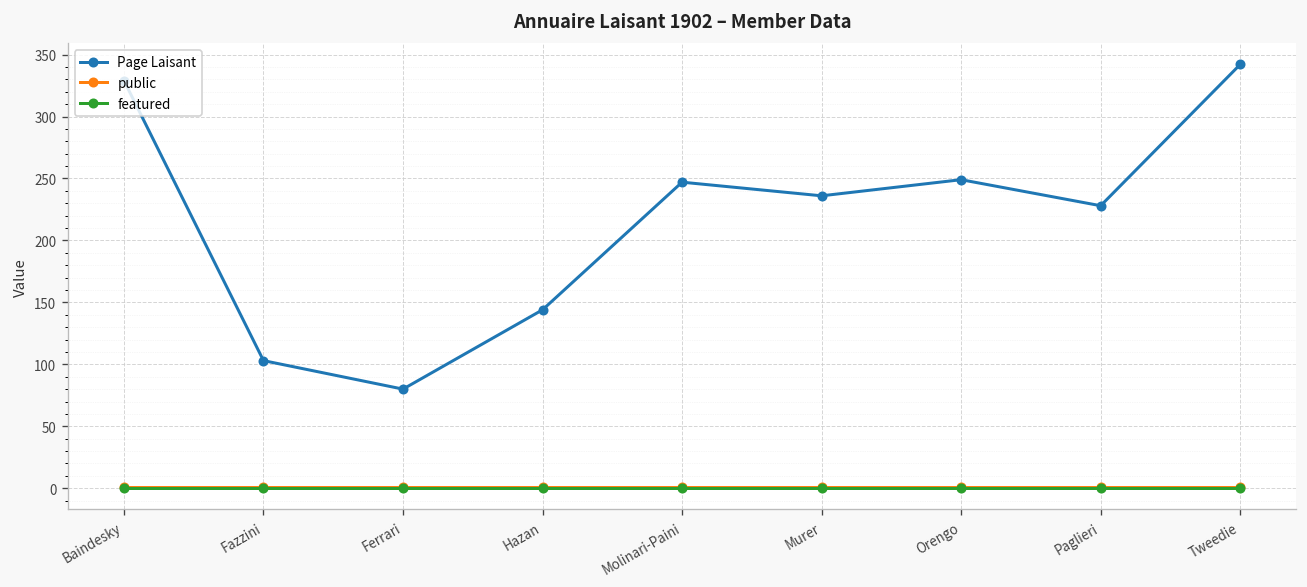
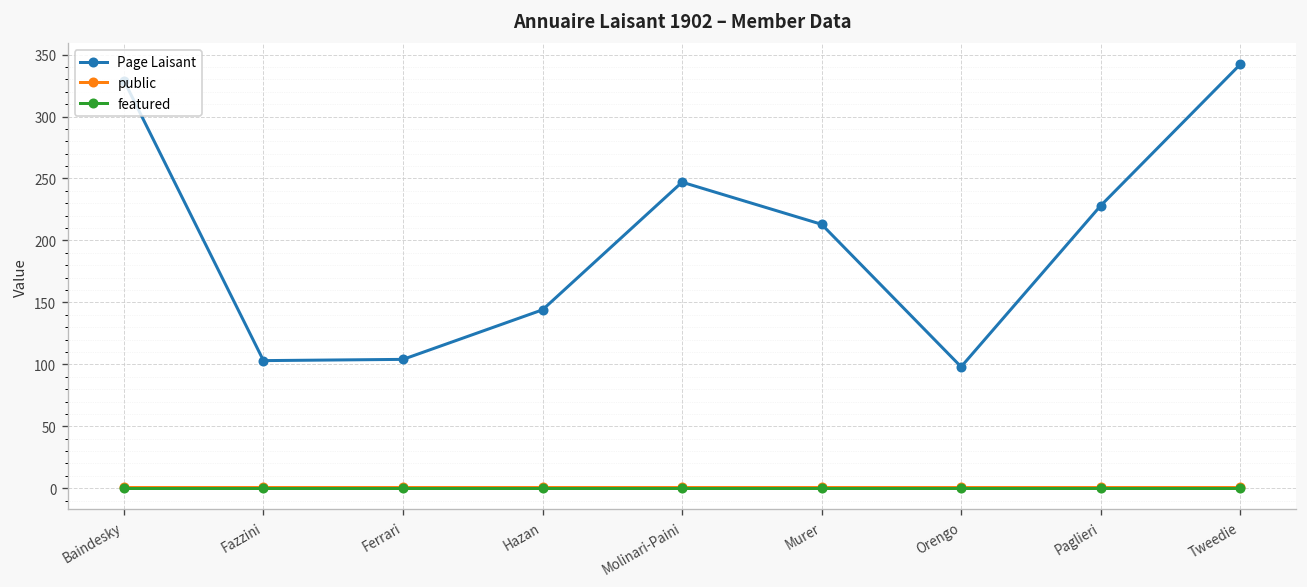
Page Laisant, Ferrari: 80 -> 104
Page Laisant, Murer: 236 -> 213
Page Laisant, Orengo: 249 -> 98
